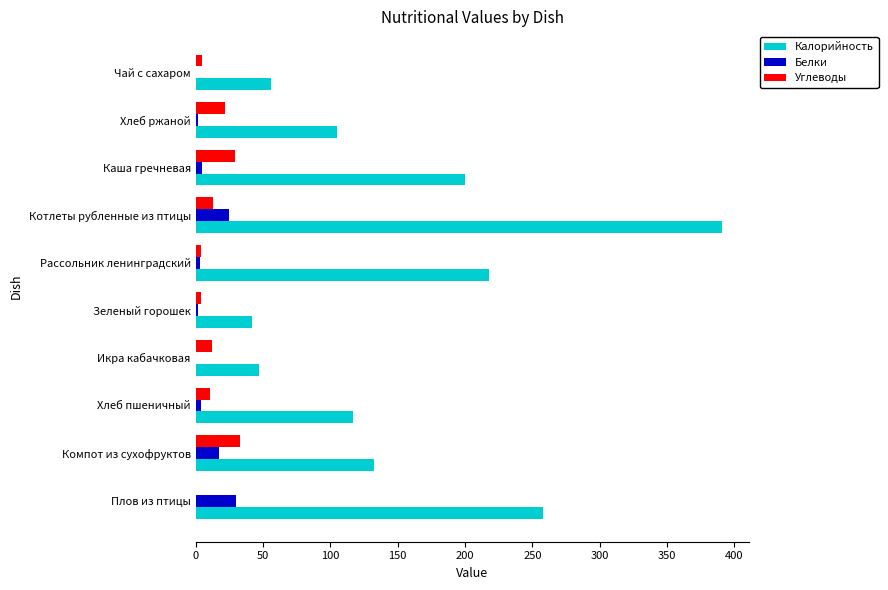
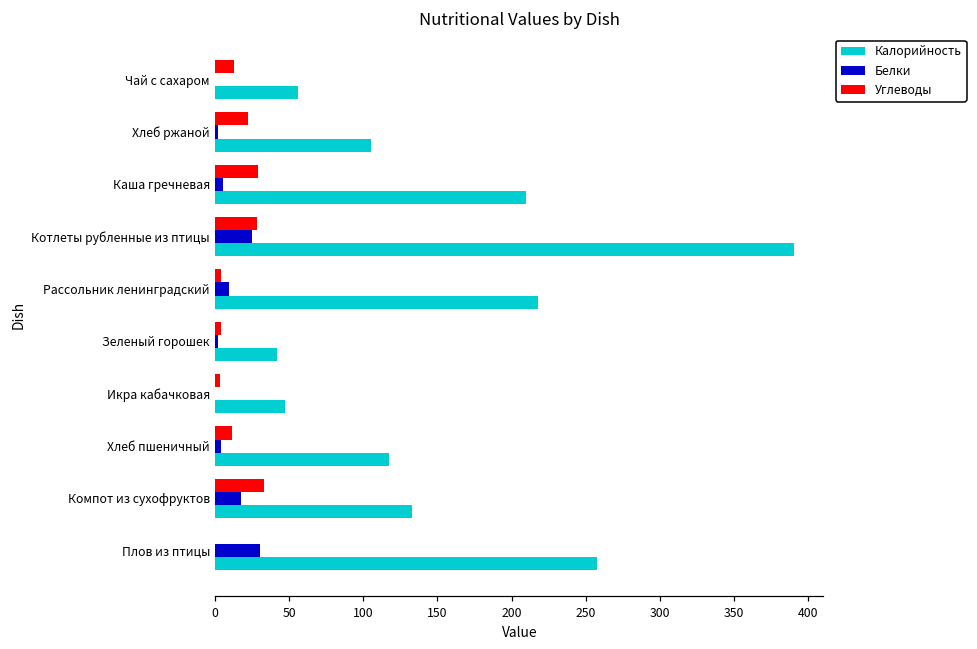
Углеводы, Чай с сахаром: 5 -> 13
Калорийность, Каша гречневая: 200 -> 210
Углеводы, Котлеты рубленные из птицы: 13 -> 28
Белки, Рассольник ленинградский: 3 -> 9
Углеводы, Икра кабачковая: 12 -> 3
